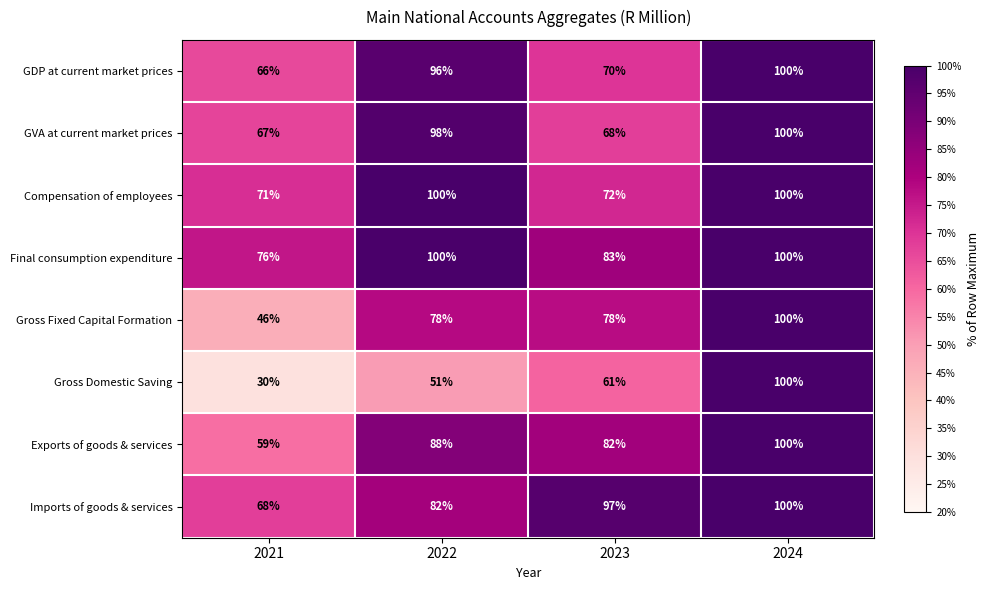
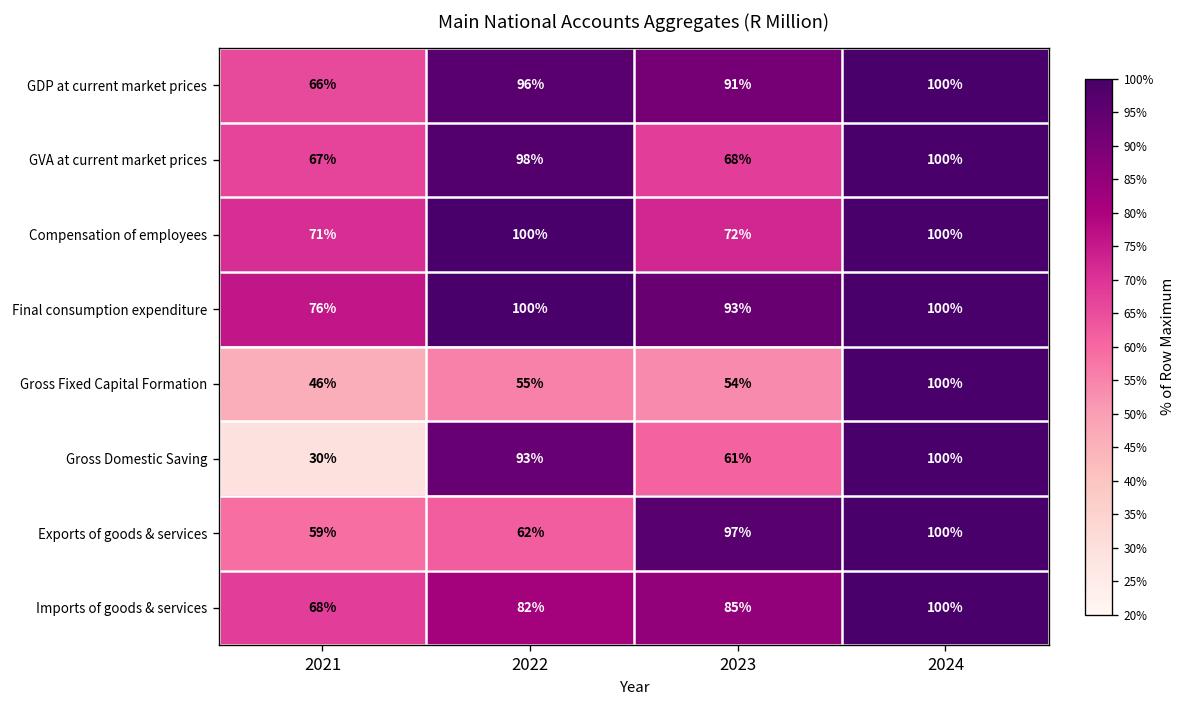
GDP at current market prices, 2023: 70% -> 91%
Final consumption expenditure, 2023: 83% -> 93%
Gross Fixed Capital Formation, 2022: 78% -> 55%
Gross Fixed Capital Formation, 2023: 78% -> 54%
Gross Domestic Saving, 2022: 51% -> 93%
Exports of goods & services, 2022: 88% -> 62%
Exports of goods & services, 2023: 82% -> 97%
Imports of goods & services, 2023: 97% -> 85%
